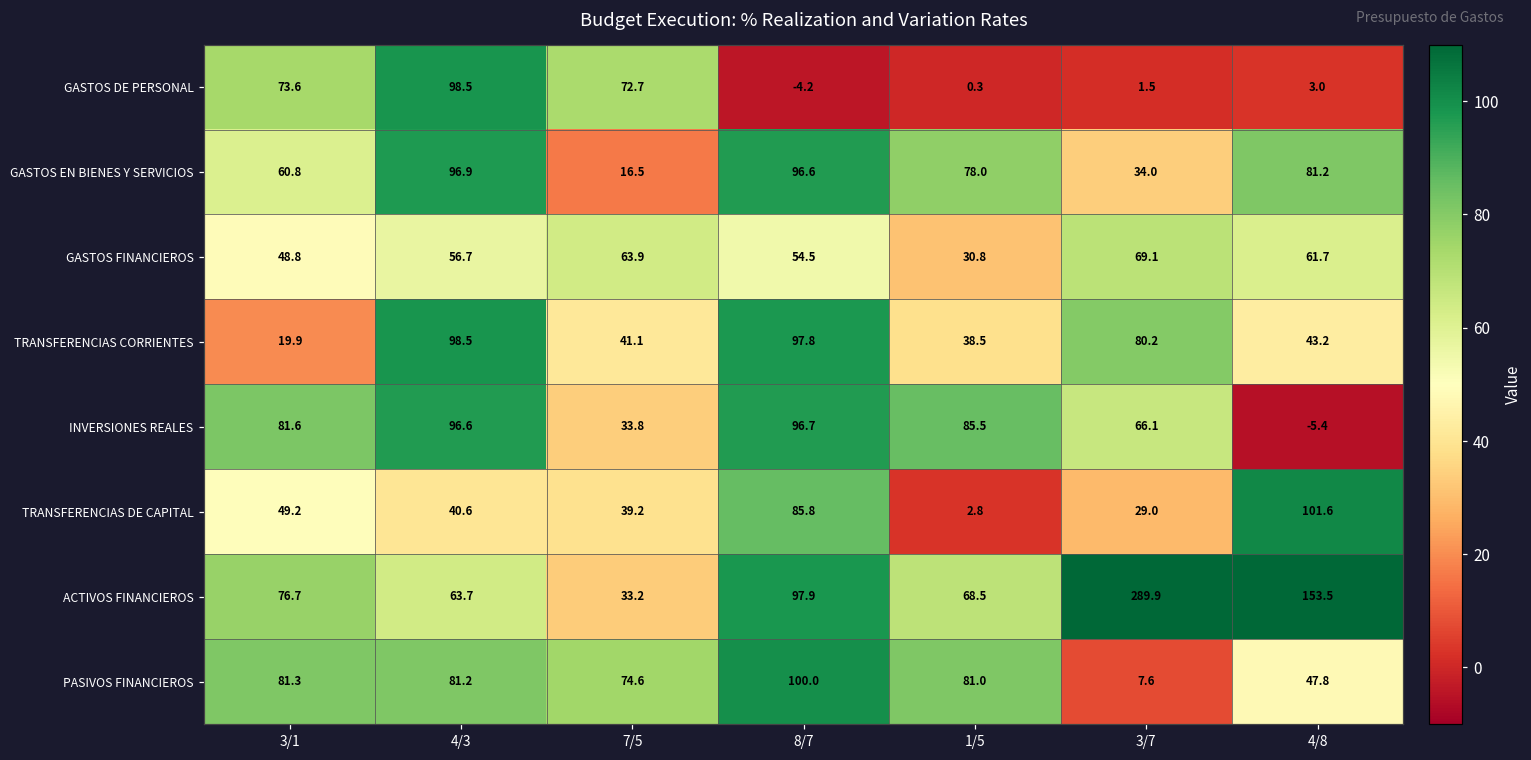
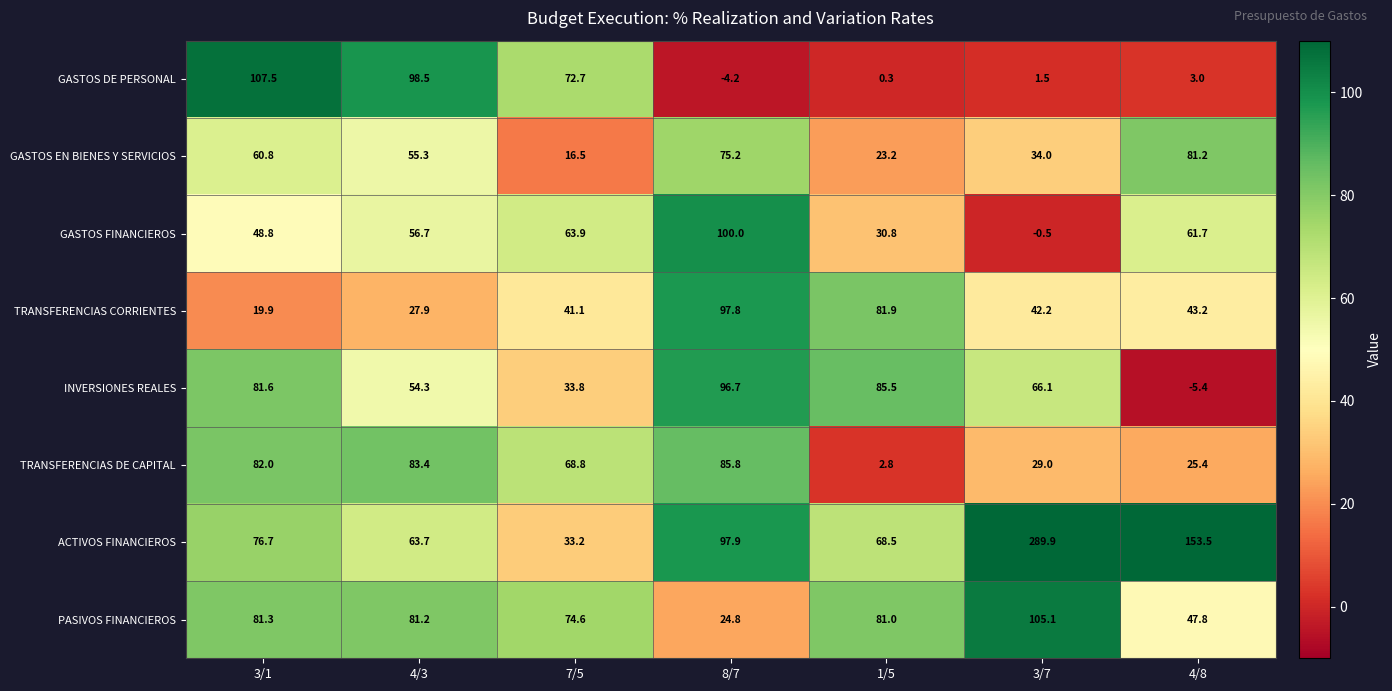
GASTOS DE PERSONAL, 3/1: 73.6 -> 107.5
GASTOS EN BIENES Y SERVICIOS, 4/3: 96.9 -> 55.3
GASTOS EN BIENES Y SERVICIOS, 8/7: 96.6 -> 75.2
GASTOS EN BIENES Y SERVICIOS, 1/5: 78.0 -> 23.2
GASTOS FINANCIEROS, 8/7: 54.5 -> 100.0
GASTOS FINANCIEROS, 3/7: 69.1 -> -0.5
TRANSFERENCIAS CORRIENTES, 4/3: 98.5 -> 27.9
TRANSFERENCIAS CORRIENTES, 1/5: 38.5 -> 81.9
TRANSFERENCIAS CORRIENTES, 3/7: 80.2 -> 42.2
INVERSIONES REALES, 4/3: 96.6 -> 54.3
TRANSFERENCIAS DE CAPITAL, 3/1: 49.2 -> 82.0
TRANSFERENCIAS DE CAPITAL, 4/3: 40.6 -> 83.4
TRANSFERENCIAS DE CAPITAL, 7/5: 39.2 -> 68.8
TRANSFERENCIAS DE CAPITAL, 4/8: 101.6 -> 25.4
PASIVOS FINANCIEROS, 8/7: 100.0 -> 24.8
PASIVOS FINANCIEROS, 3/7: 7.6 -> 105.1
